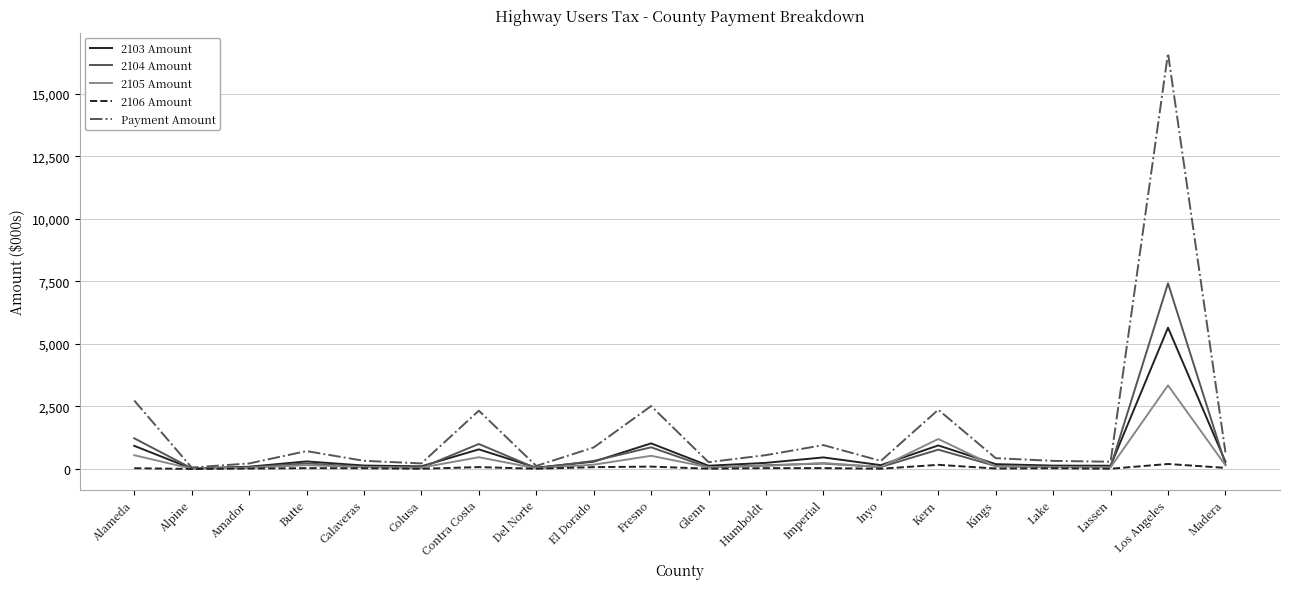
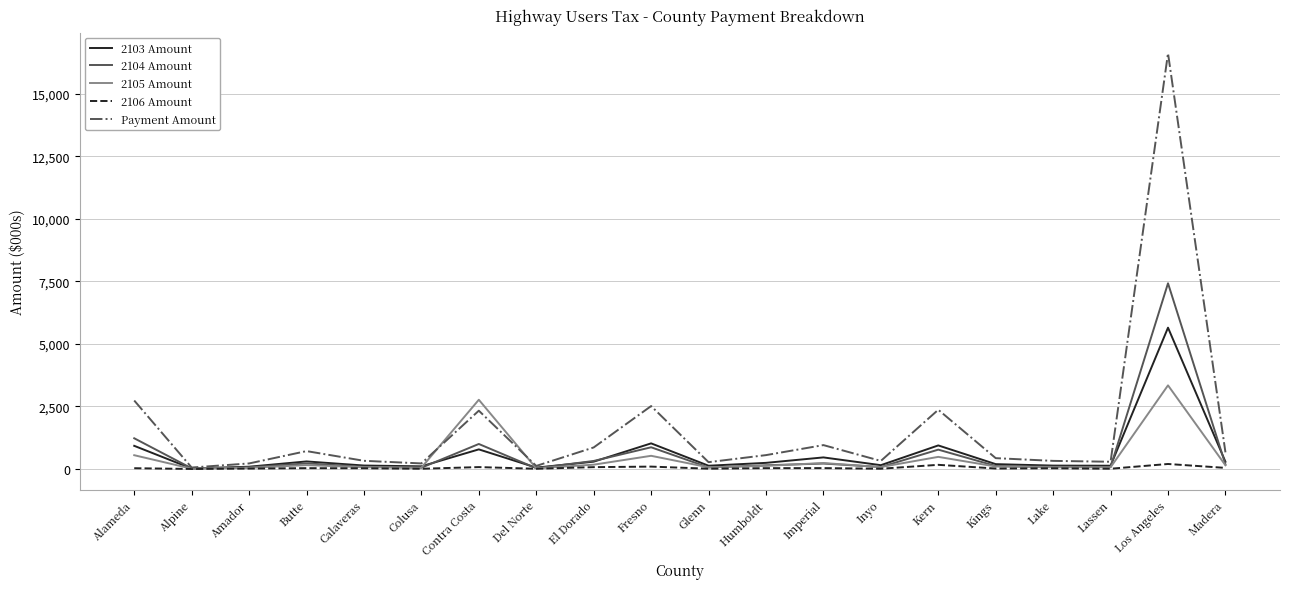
2105 Amount, Contra Costa: 500 -> 2,800
2105 Amount, Kern: 1,200 -> 500
